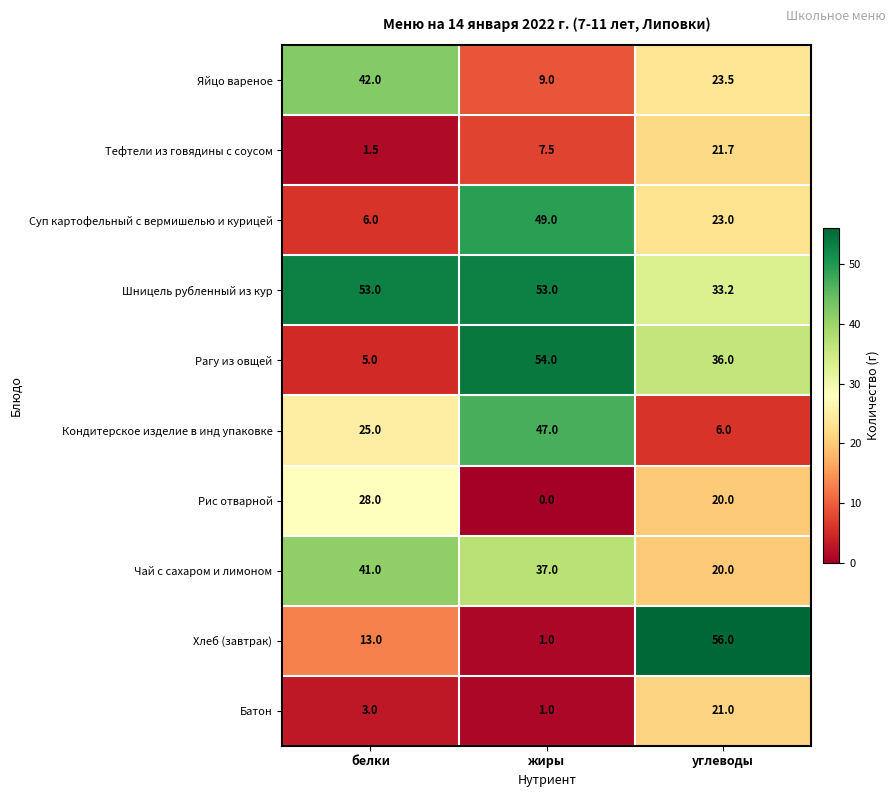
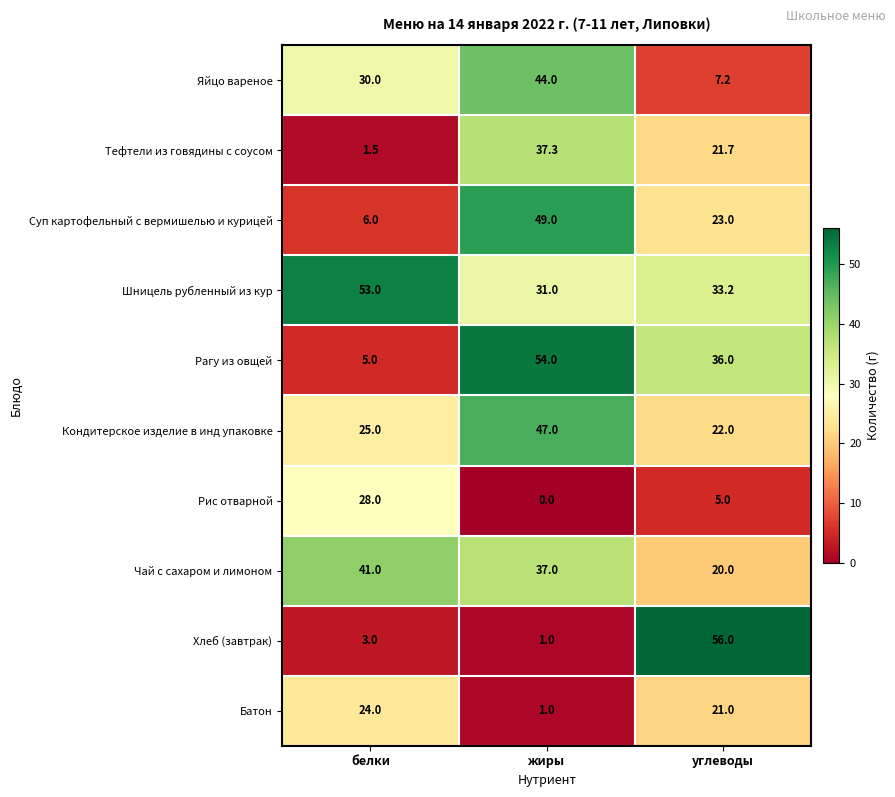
Яйцо вареное, белки: 42.0 -> 30.0
Яйцо вареное, жиры: 9.0 -> 44.0
Яйцо вареное, углеводы: 23.5 -> 7.2
Тефтели из говядины с соусом, жиры: 7.5 -> 37.3
Шницель рубленный из кур, жиры: 53.0 -> 31.0
Кондитерское изделие в инд упаковке, углеводы: 6.0 -> 22.0
Рис отварной, углеводы: 20.0 -> 5.0
Хлеб (завтрак), белки: 13.0 -> 3.0
Батон, белки: 3.0 -> 24.0
